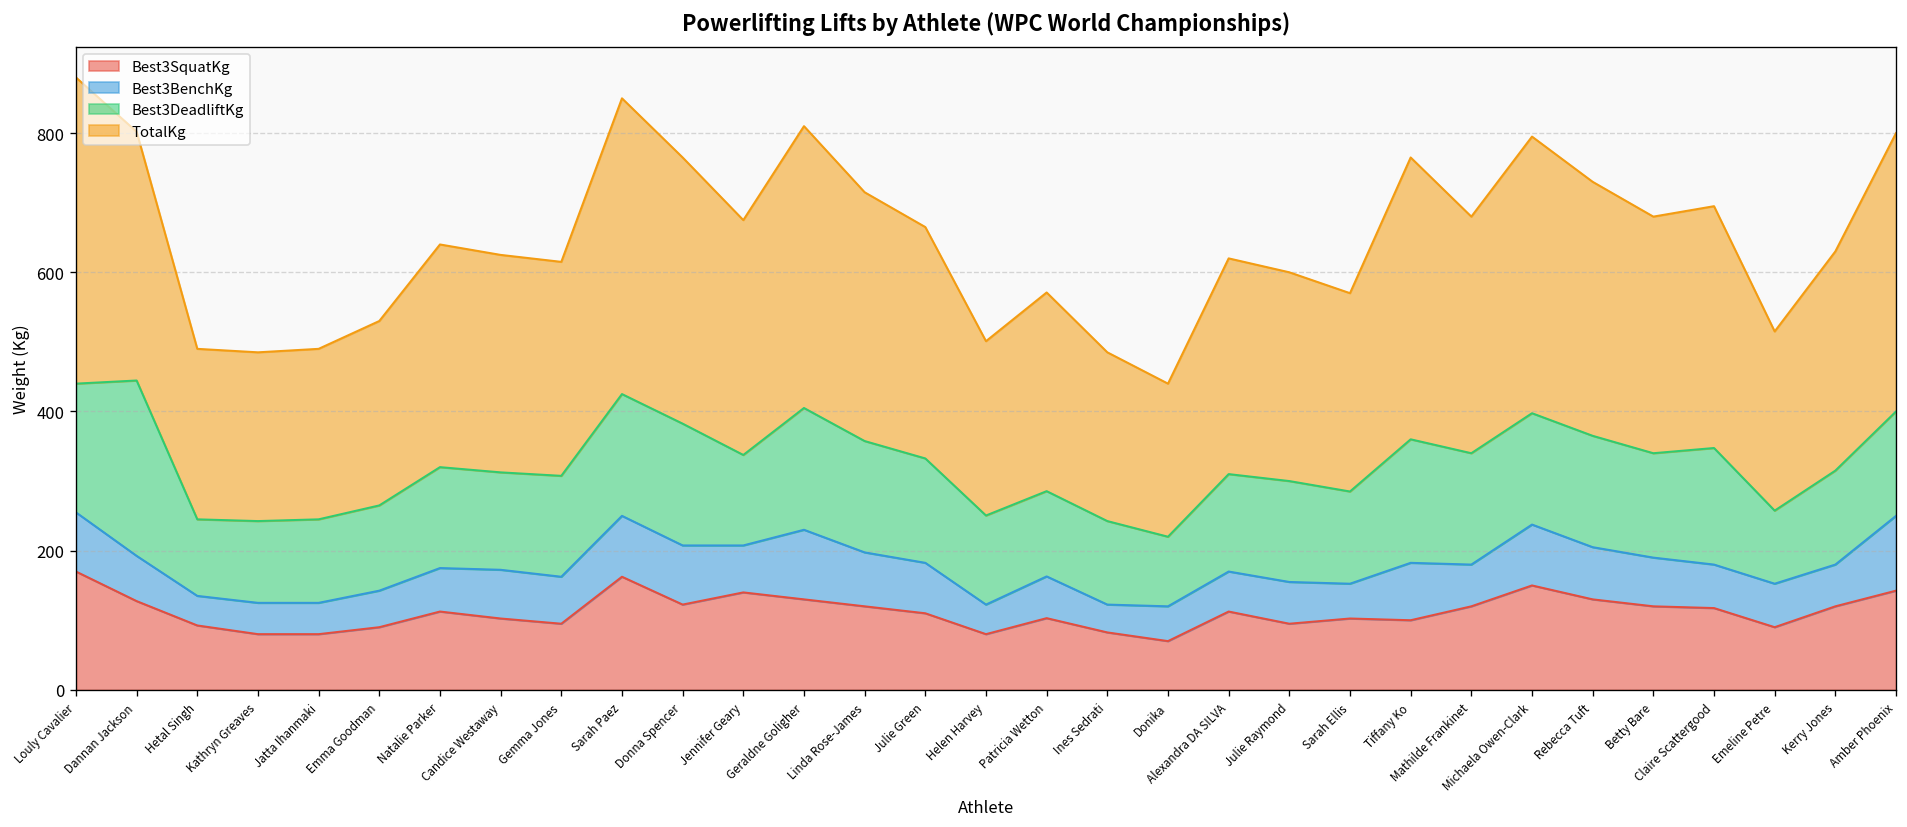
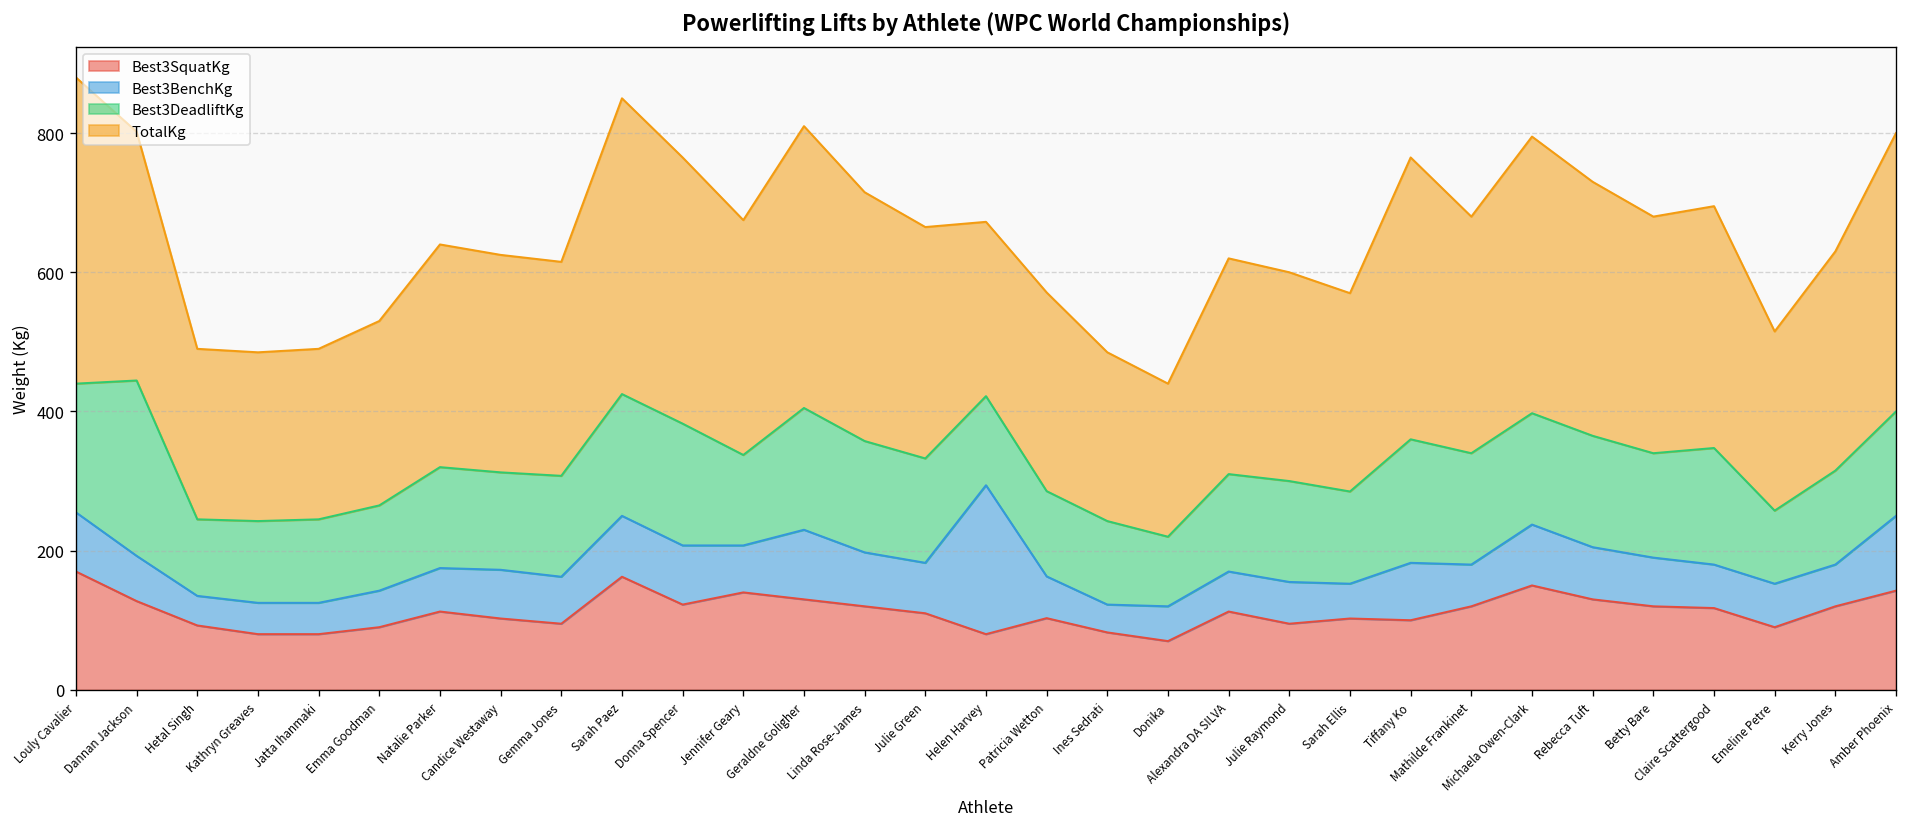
Best3BenchKg, Helen Harvey: 40 -> 210
